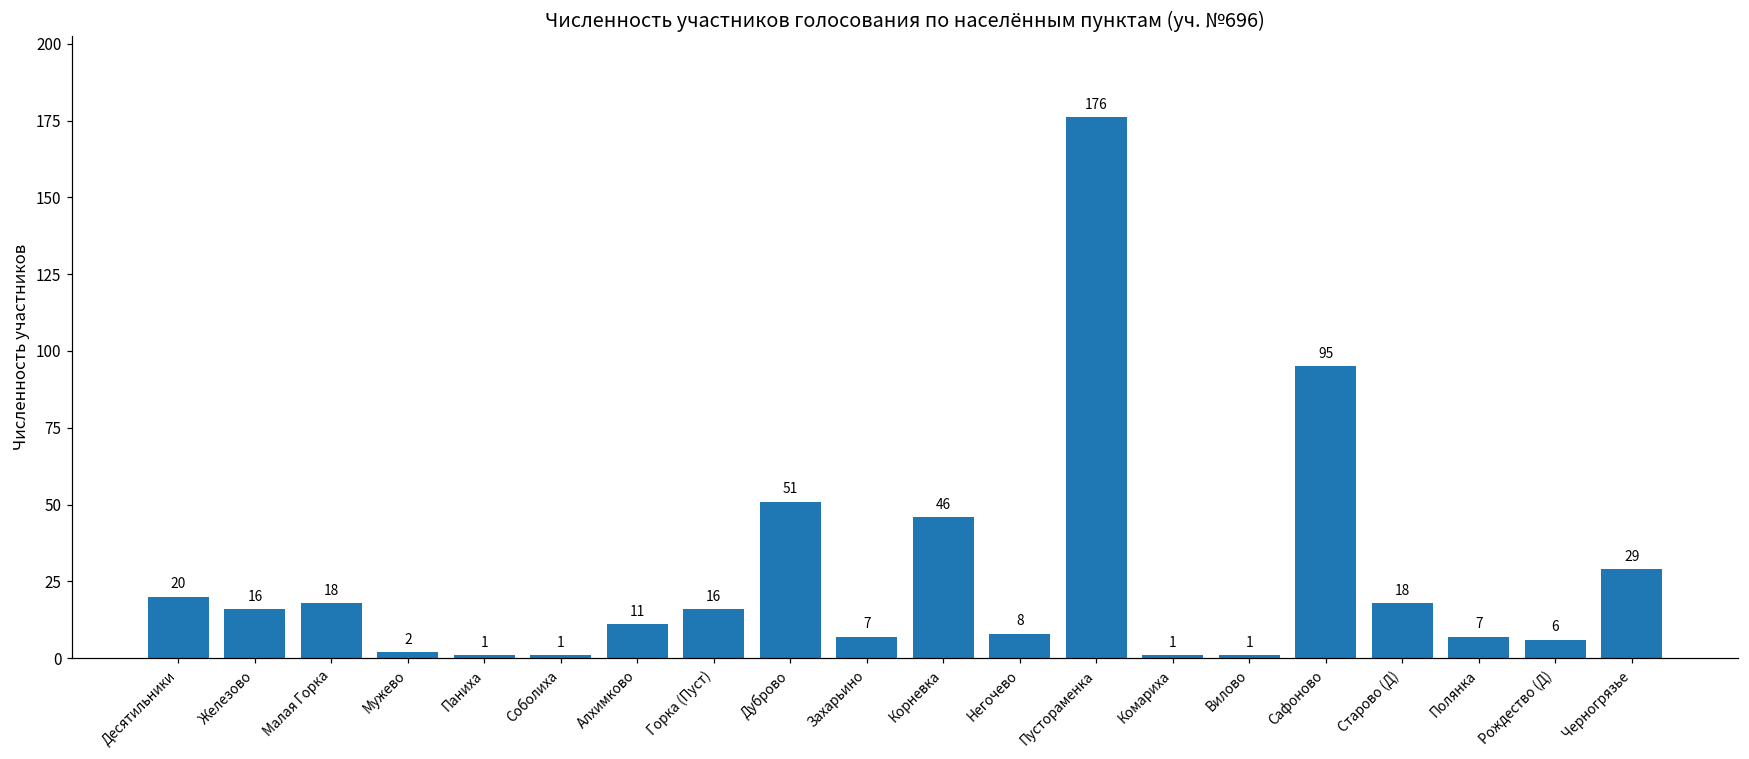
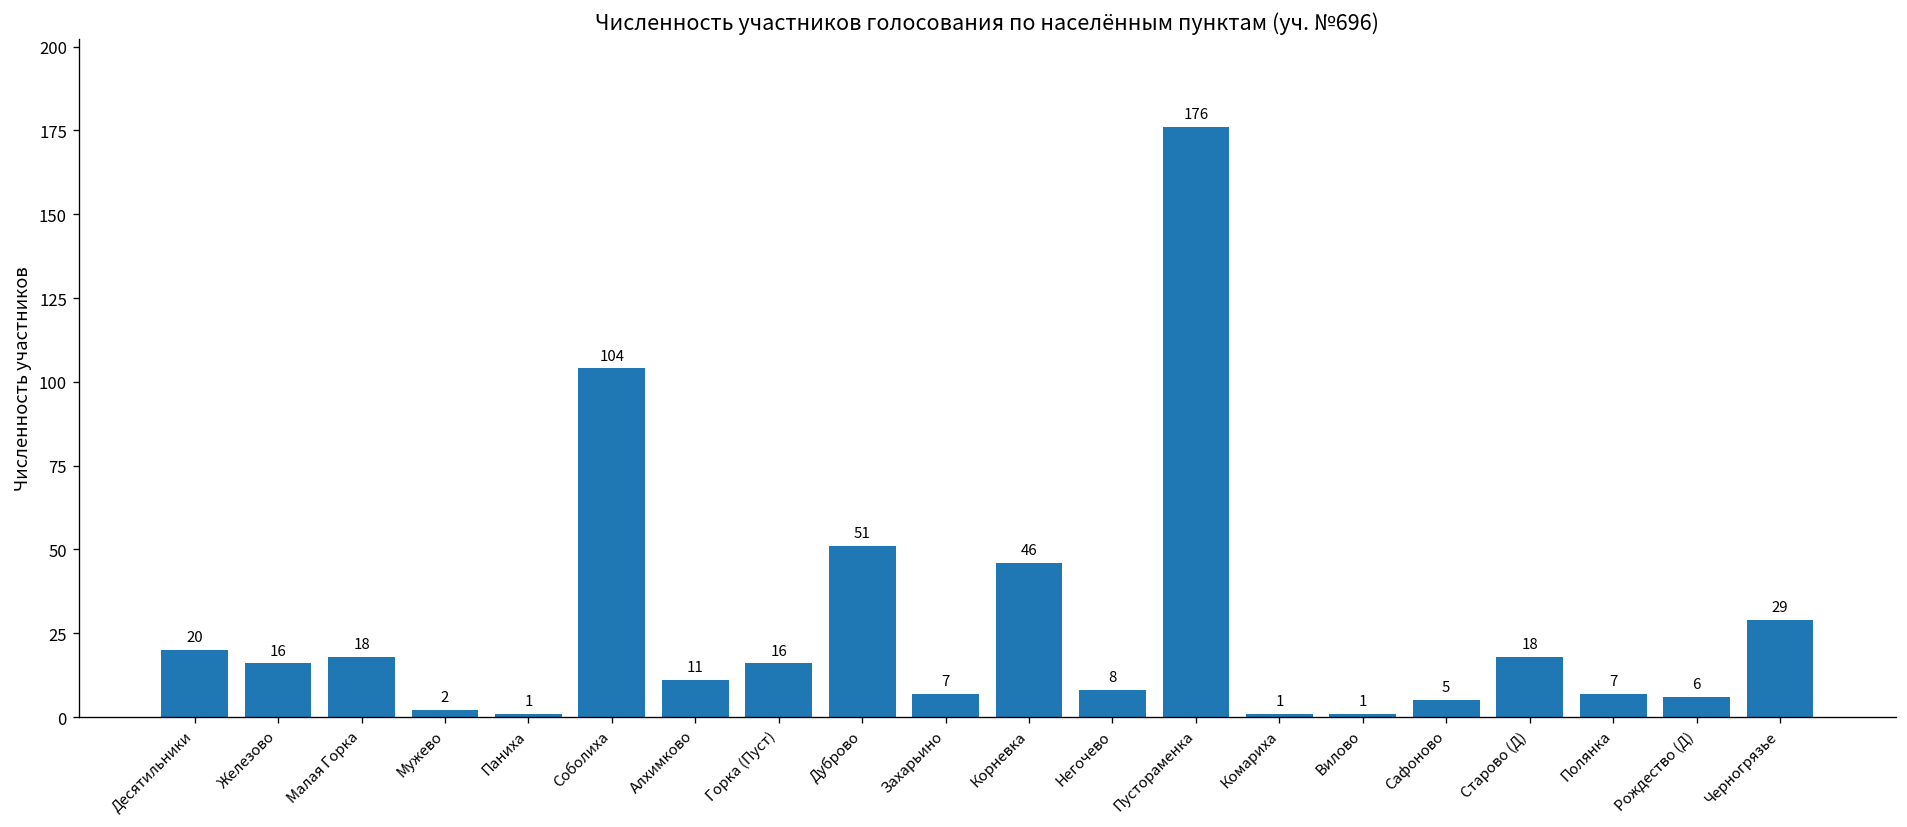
Соболиха: 1 -> 104
Сафоново: 95 -> 5
